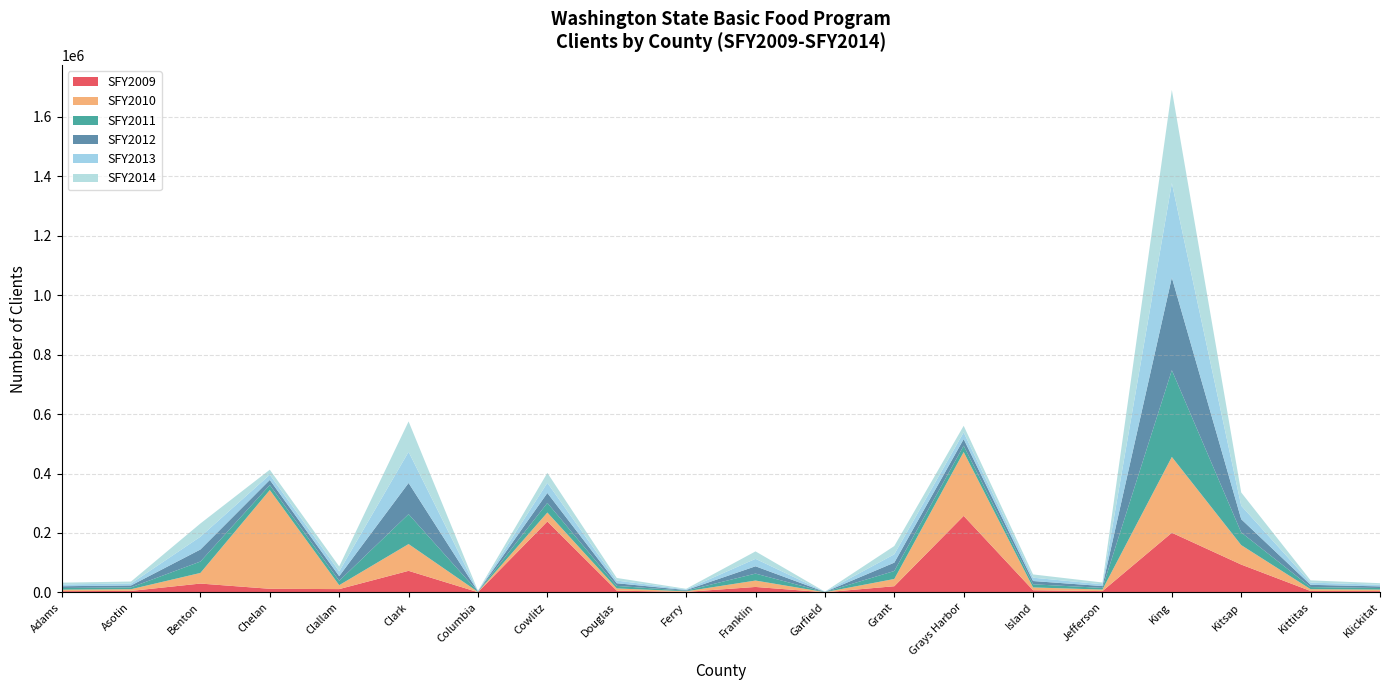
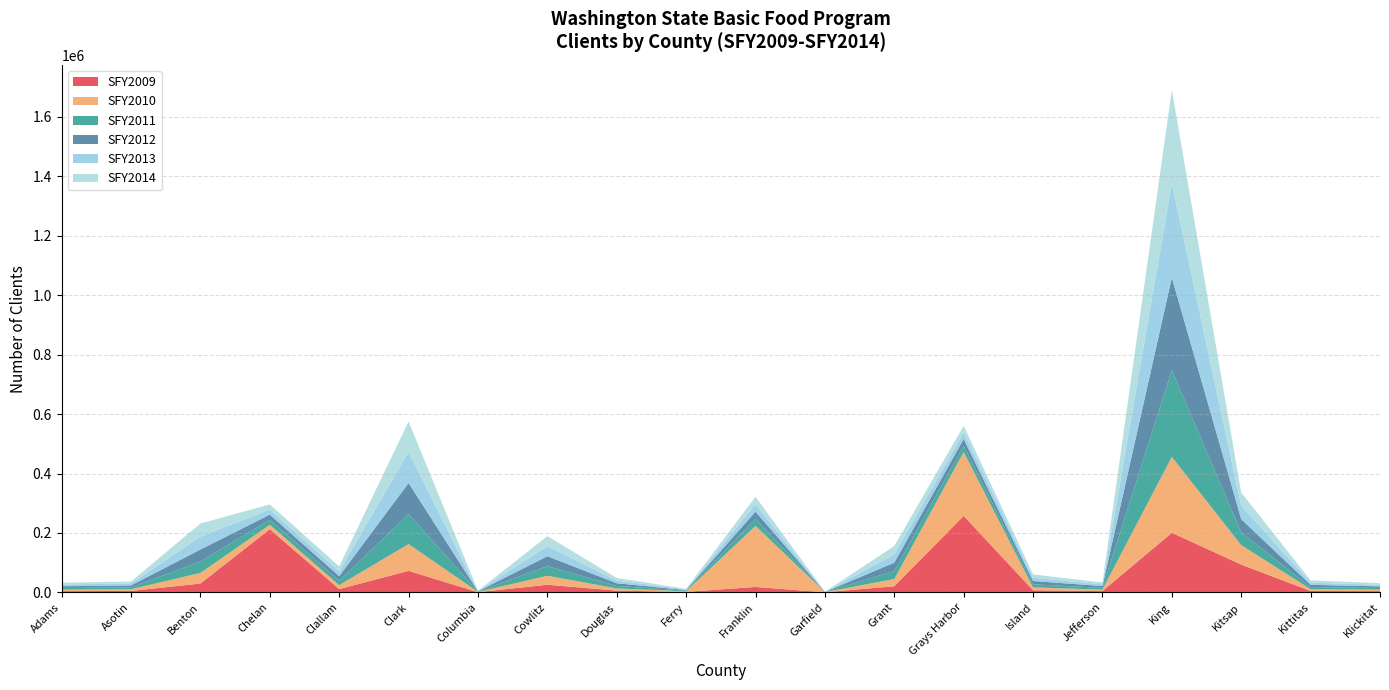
SFY2009, Chelan: 10000 -> 210000
SFY2010, Chelan: 330000 -> 10000
SFY2009, Cowlitz: 240000 -> 30000
SFY2010, Franklin: 20000 -> 210000
